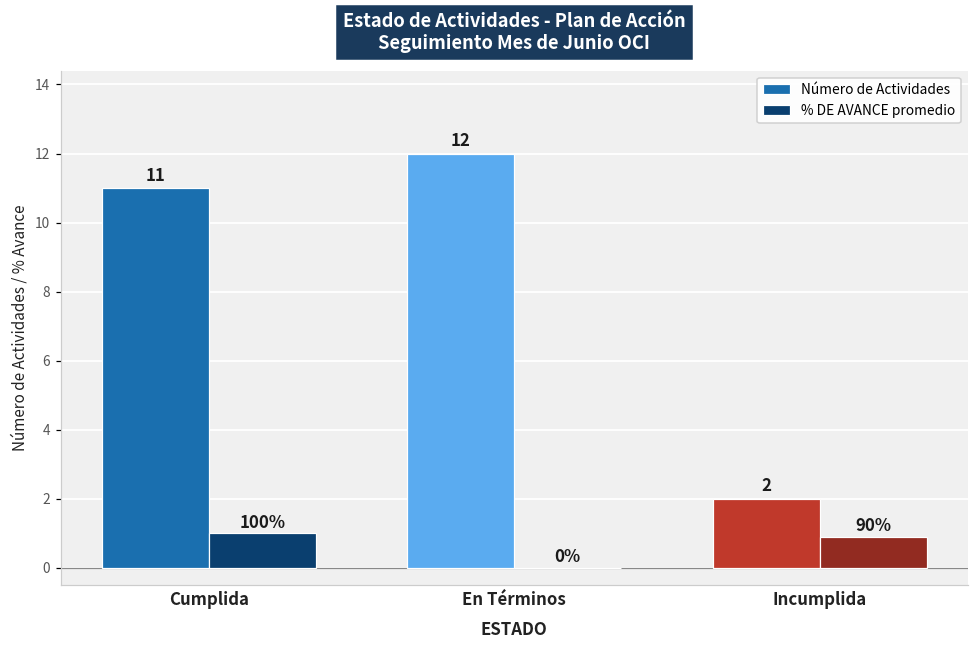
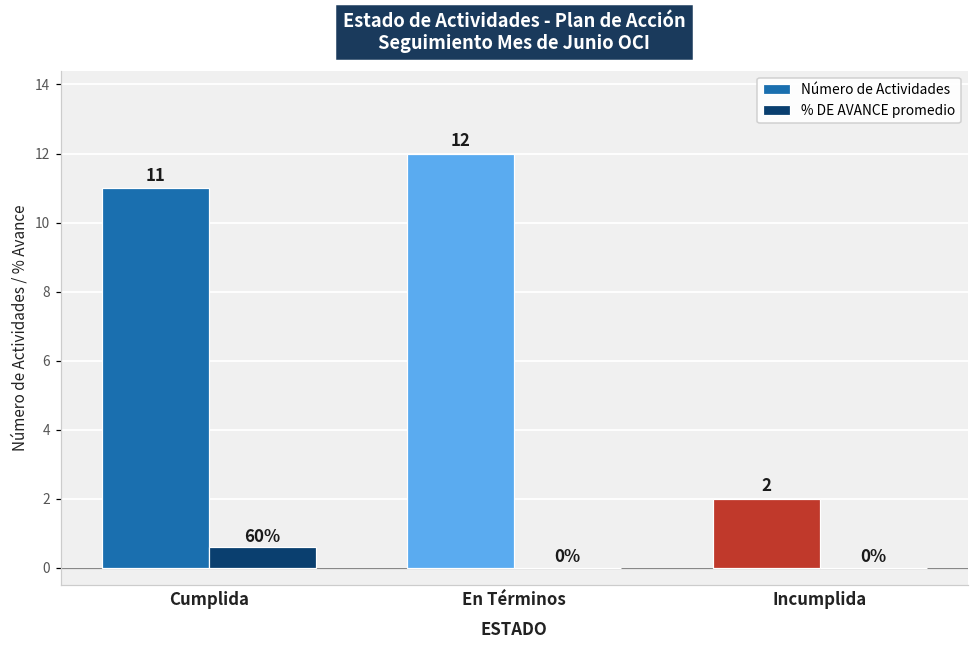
% DE AVANCE promedio, Cumplida: 100% -> 60%
% DE AVANCE promedio, Incumplida: 90% -> 0%
